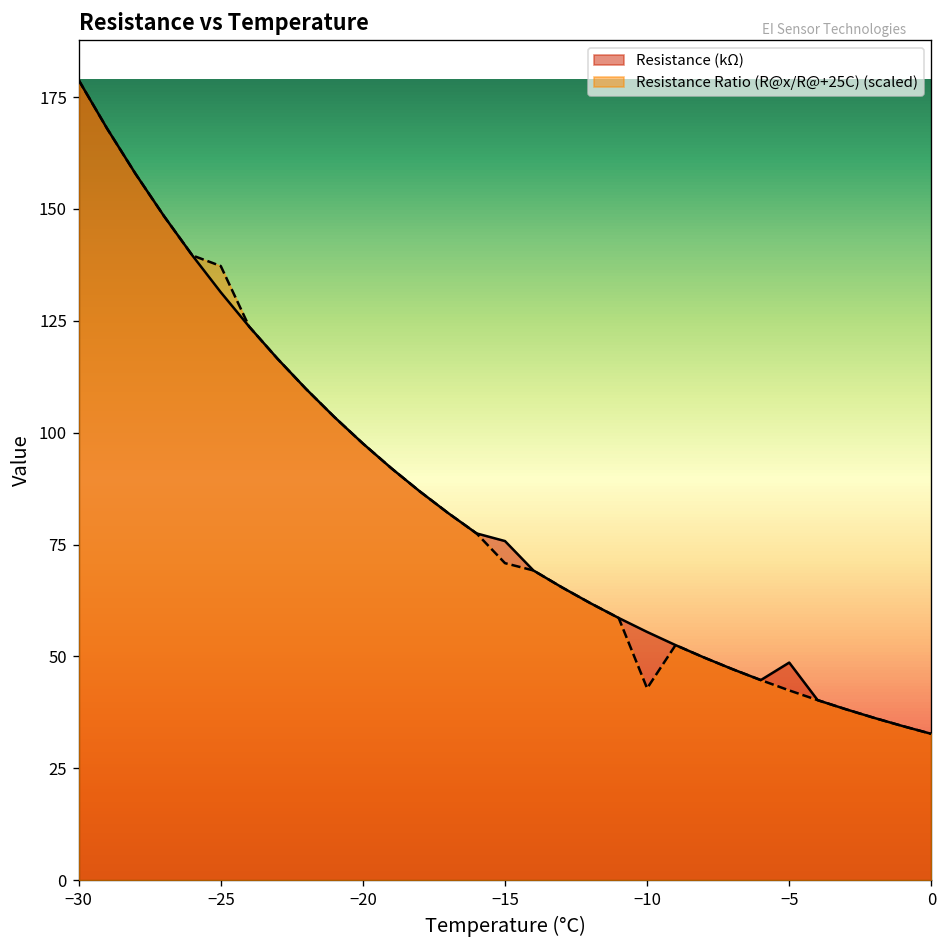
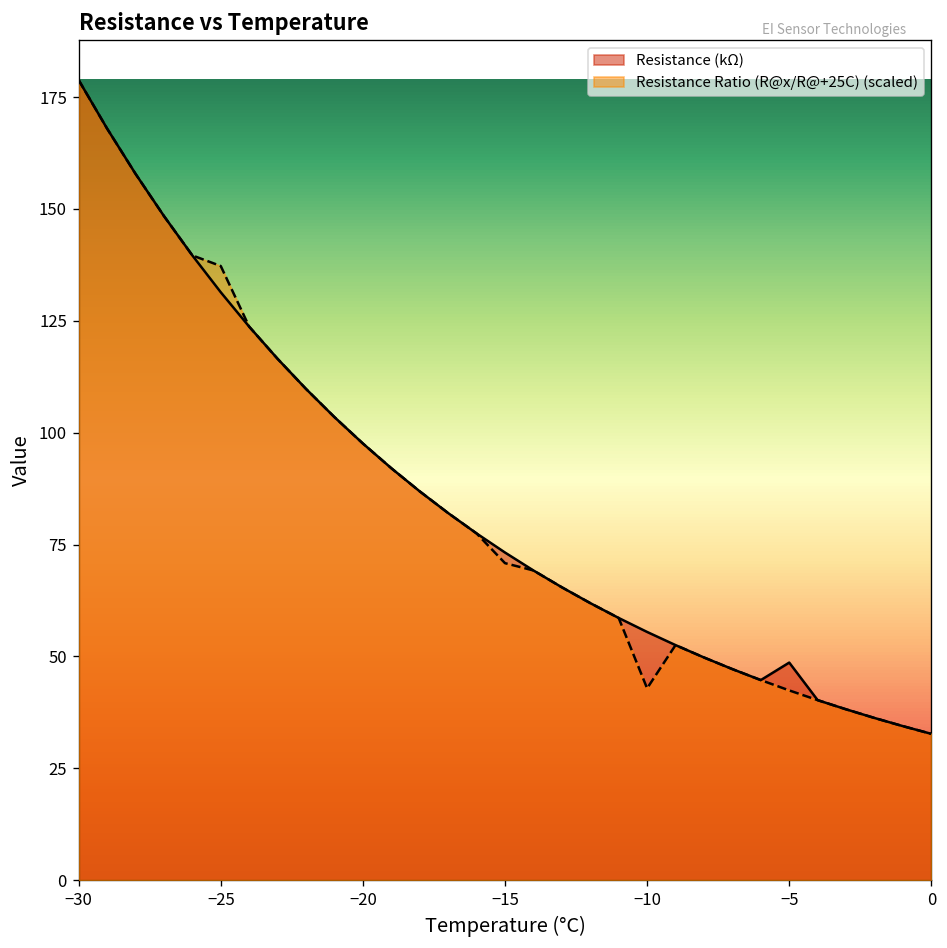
Resistance (kΩ), −15: 76 -> 73
